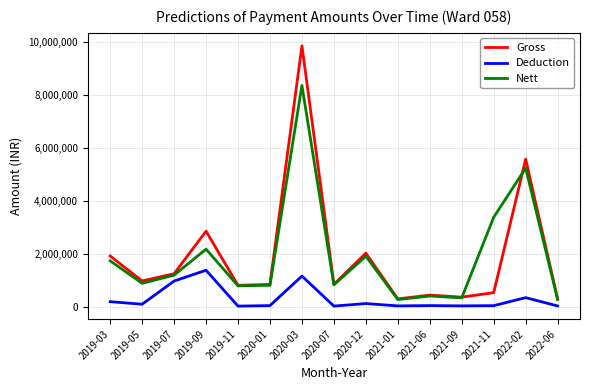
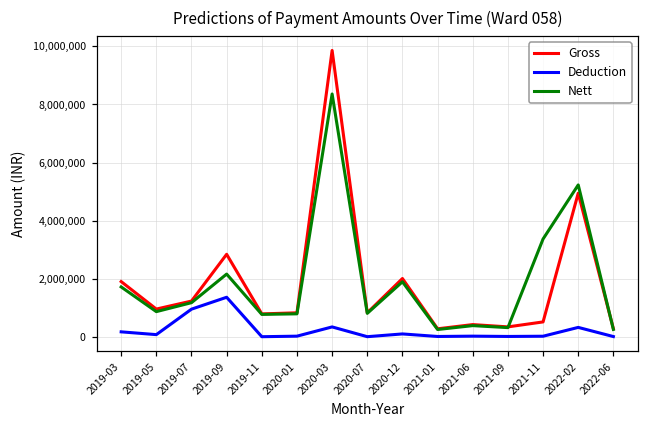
Deduction, 2020-03: 1,200,000 -> 400,000
Gross, 2022-02: 5,600,000 -> 5,000,000
